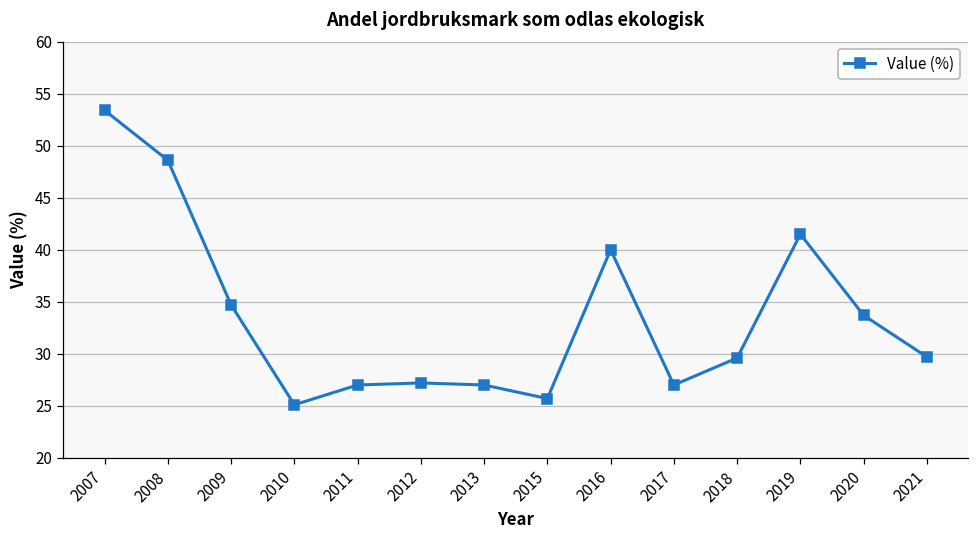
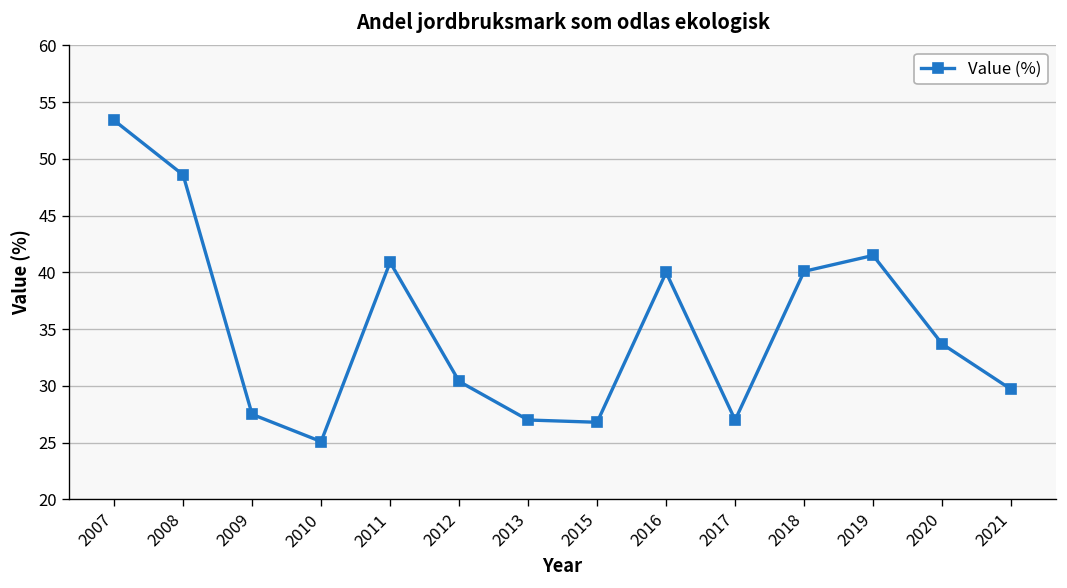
2009: 35 -> 28
2011: 27 -> 41
2012: 27 -> 30
2015: 26 -> 27
2018: 30 -> 40
